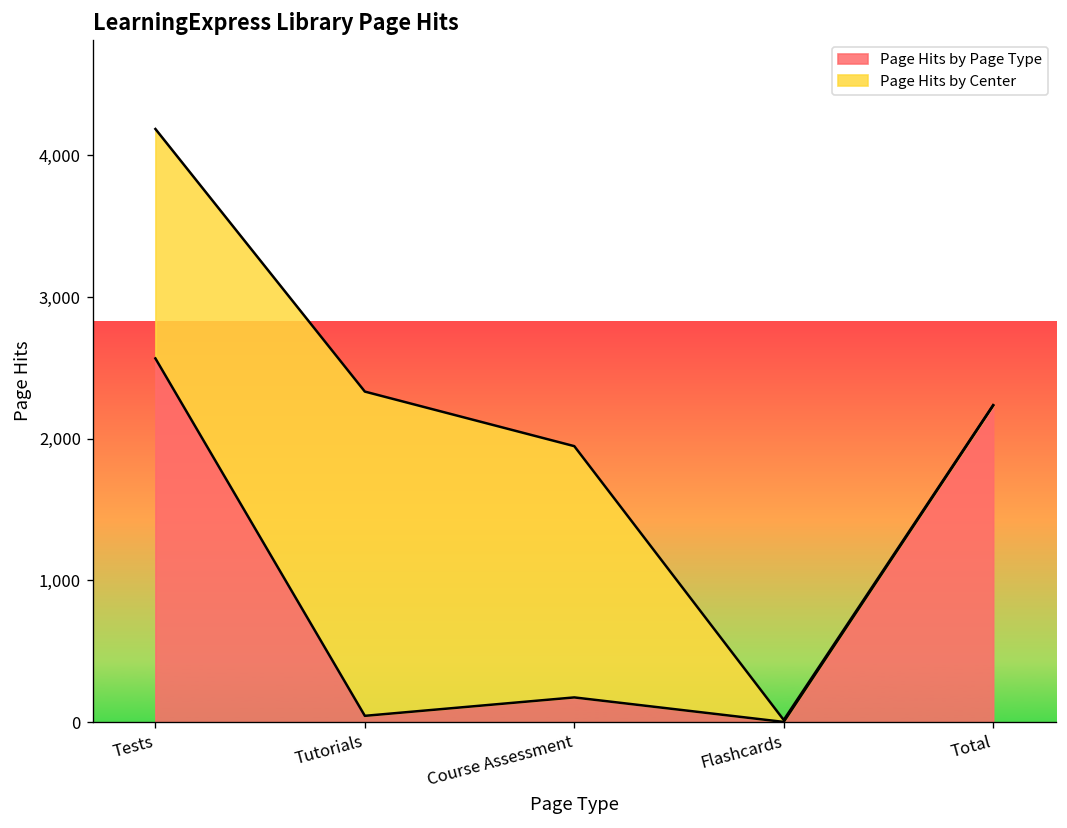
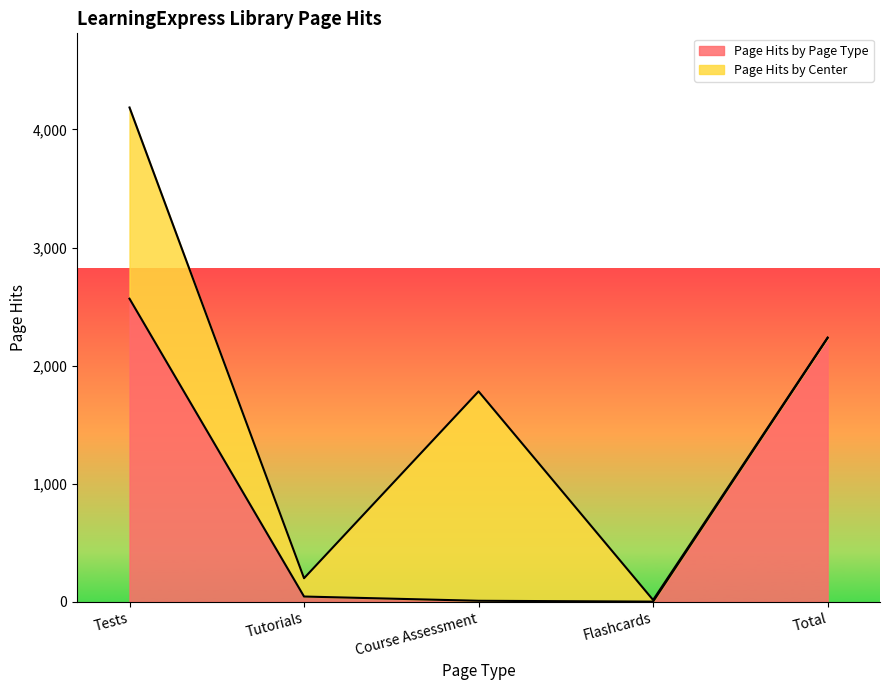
Page Hits by Center, Tutorials: 2,290 -> 160
Page Hits by Page Type, Course Assessment: 180 -> 10
